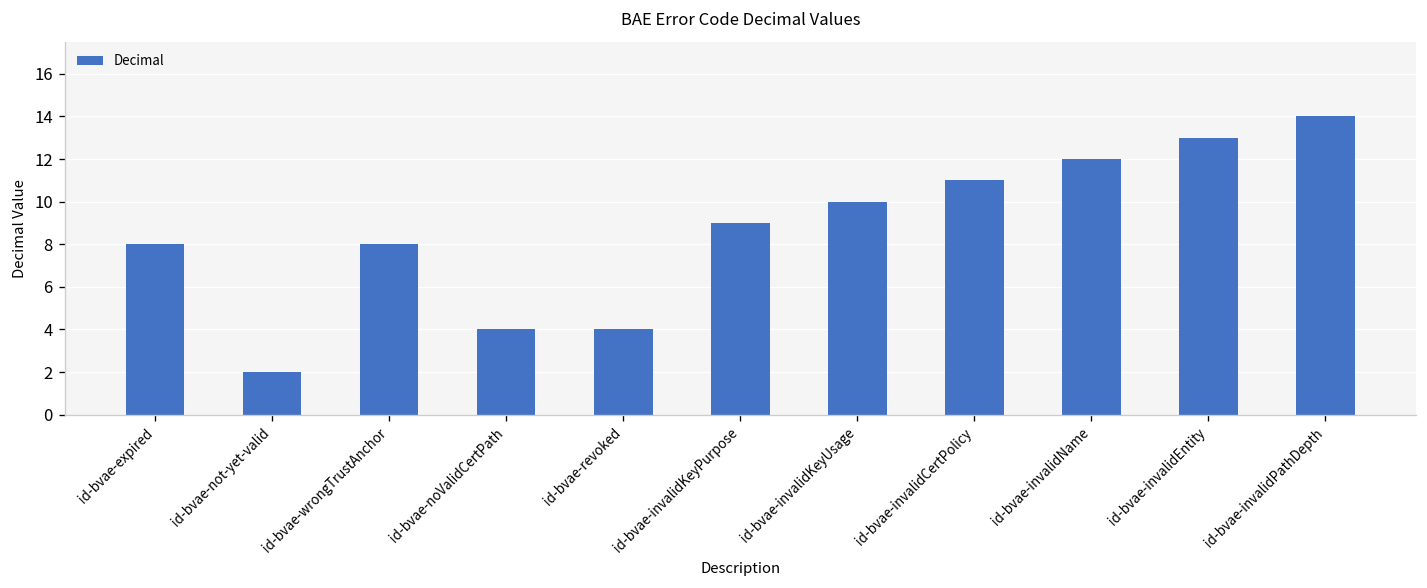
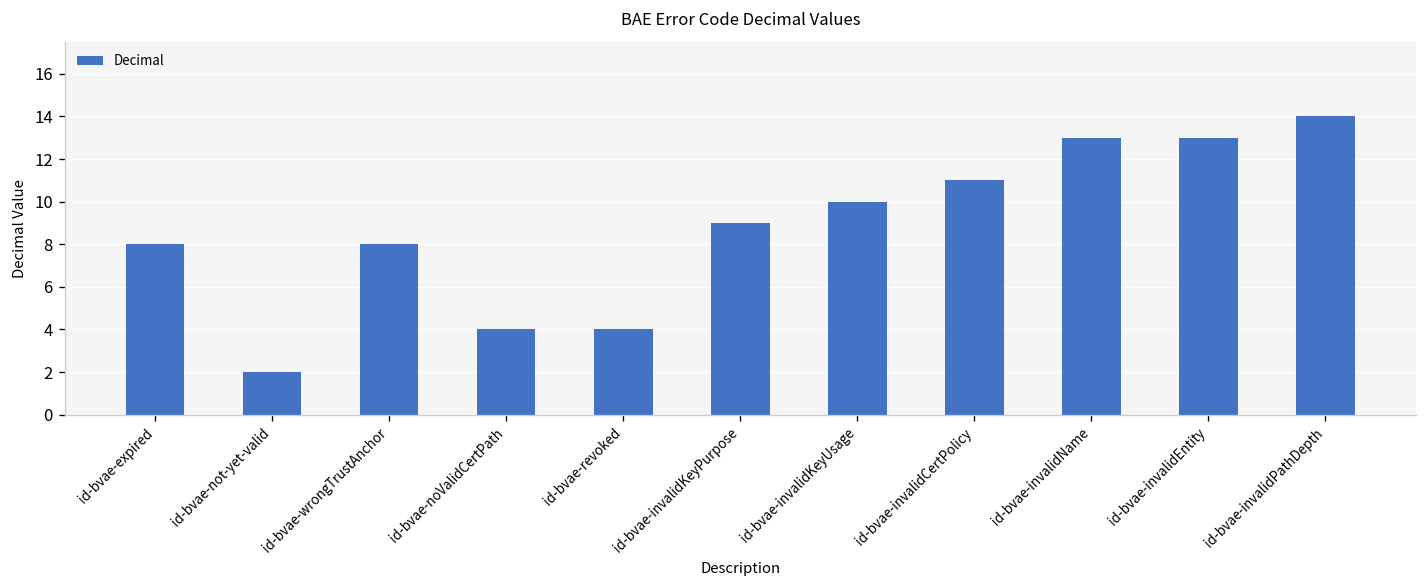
id-bvae-invalidName: 12 -> 13
